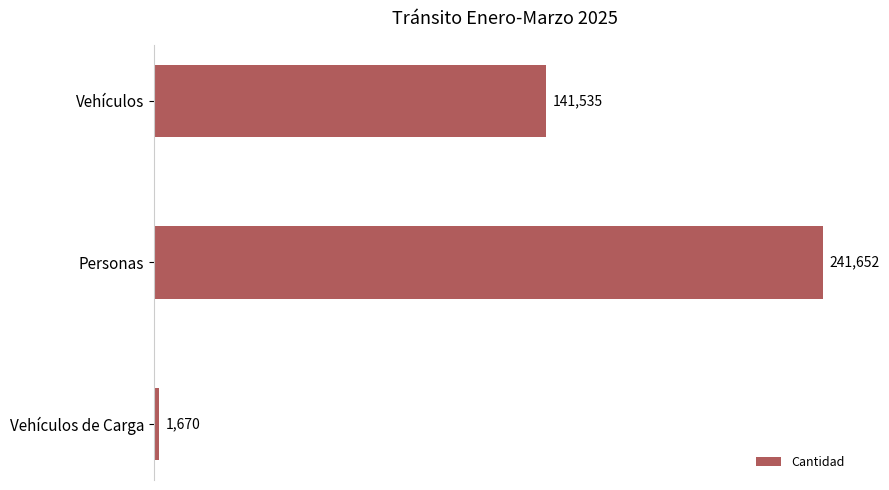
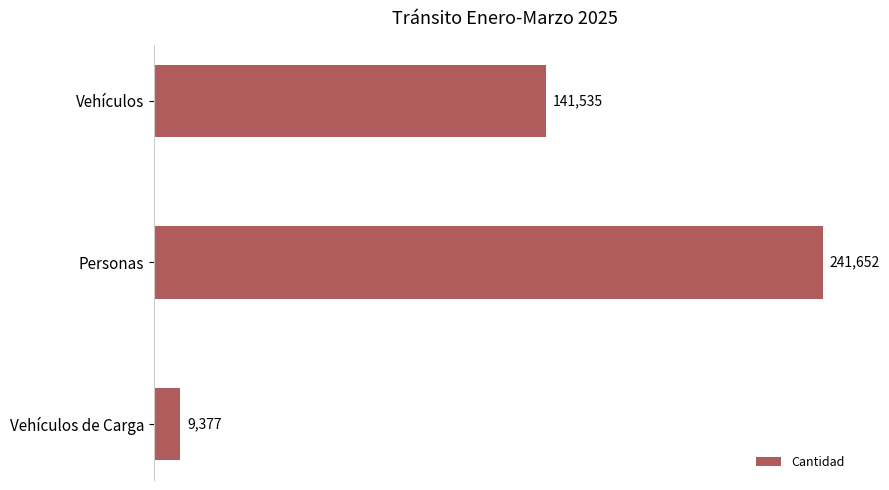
Vehículos de Carga: 1,670 -> 9,377
